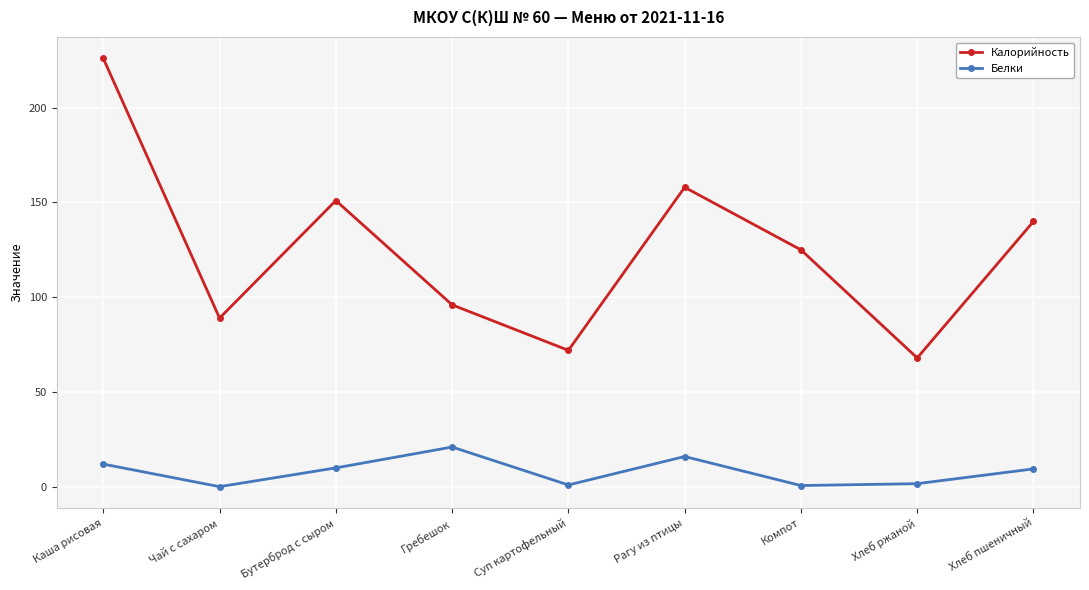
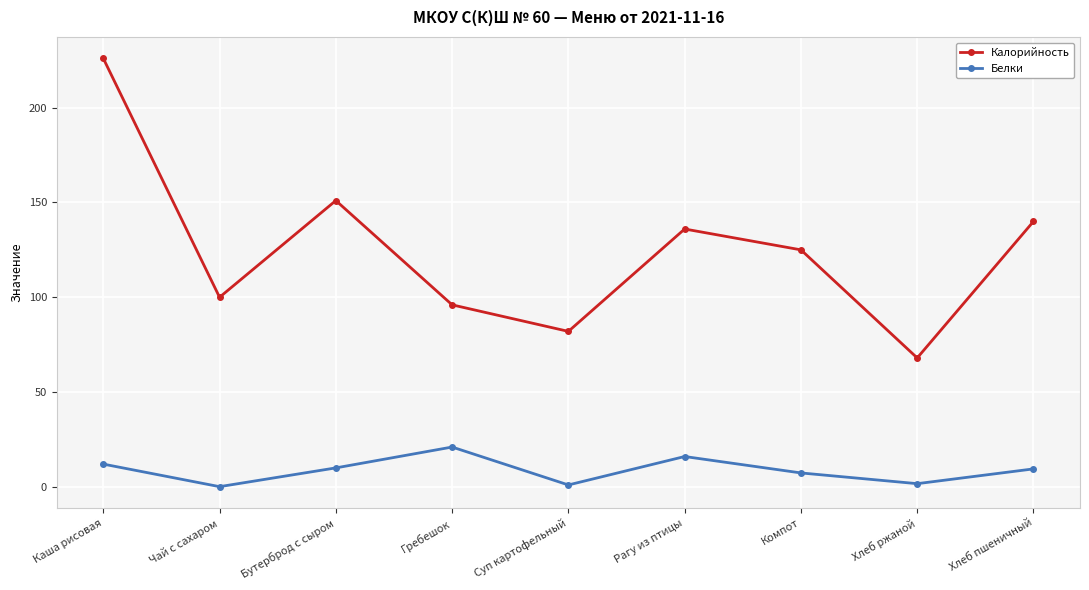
Калорийность, Чай с сахаром: 89 -> 100
Калорийность, Суп картофельный: 72 -> 82
Калорийность, Рагу из птицы: 158 -> 136
Белки, Компот: 1 -> 7
